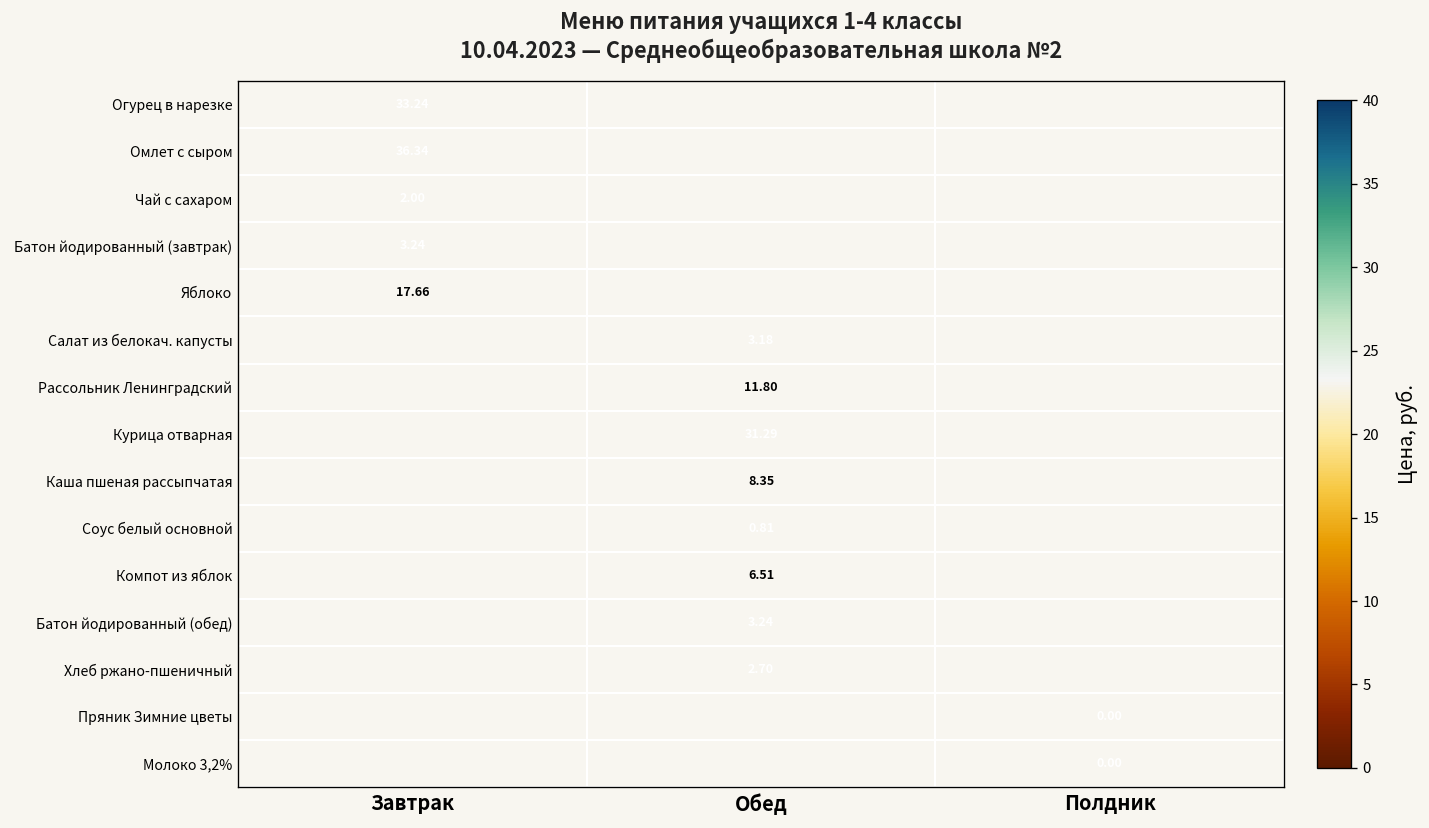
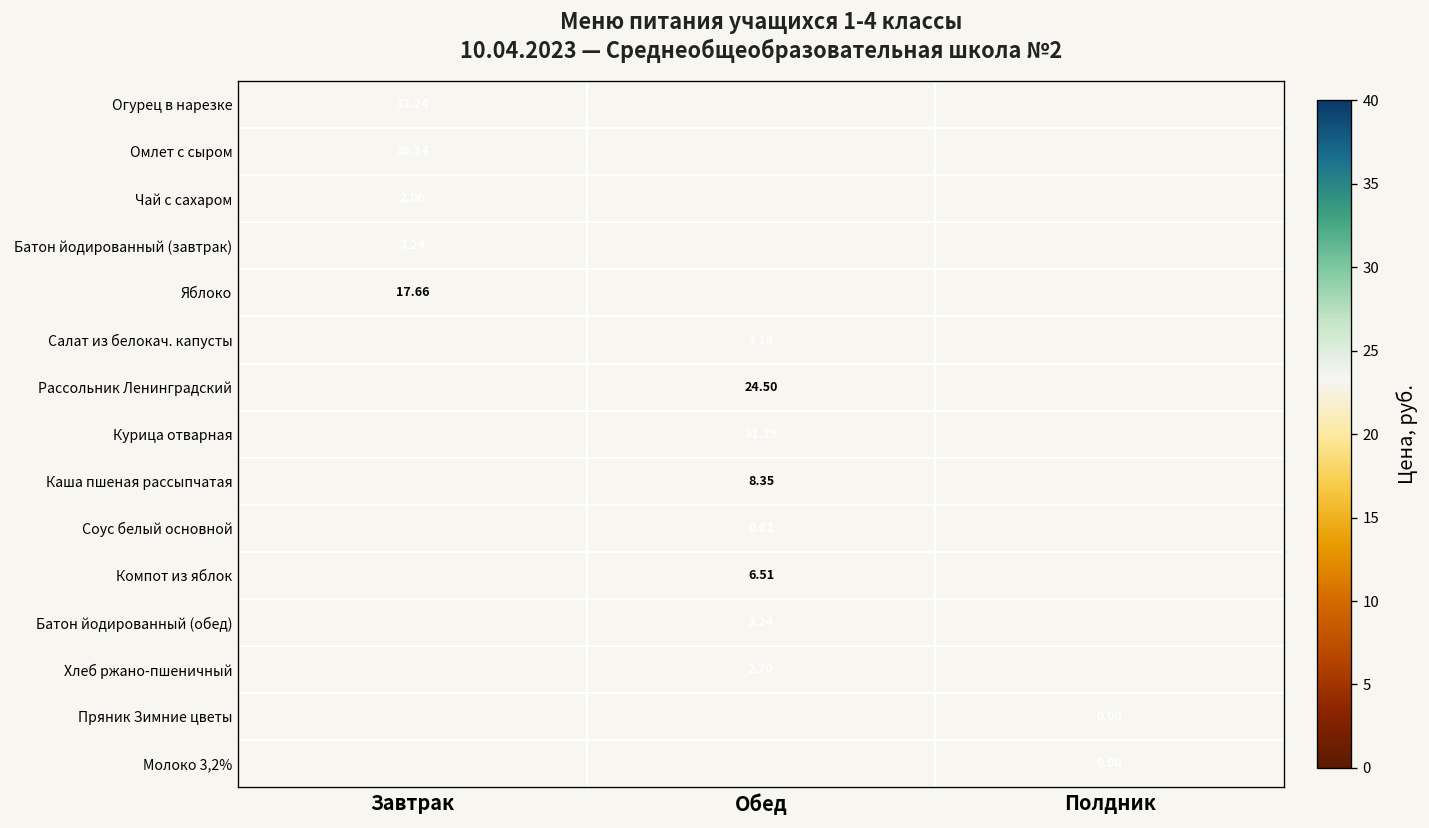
Рассольник Ленинградский, Обед: 11.80 -> 24.50
